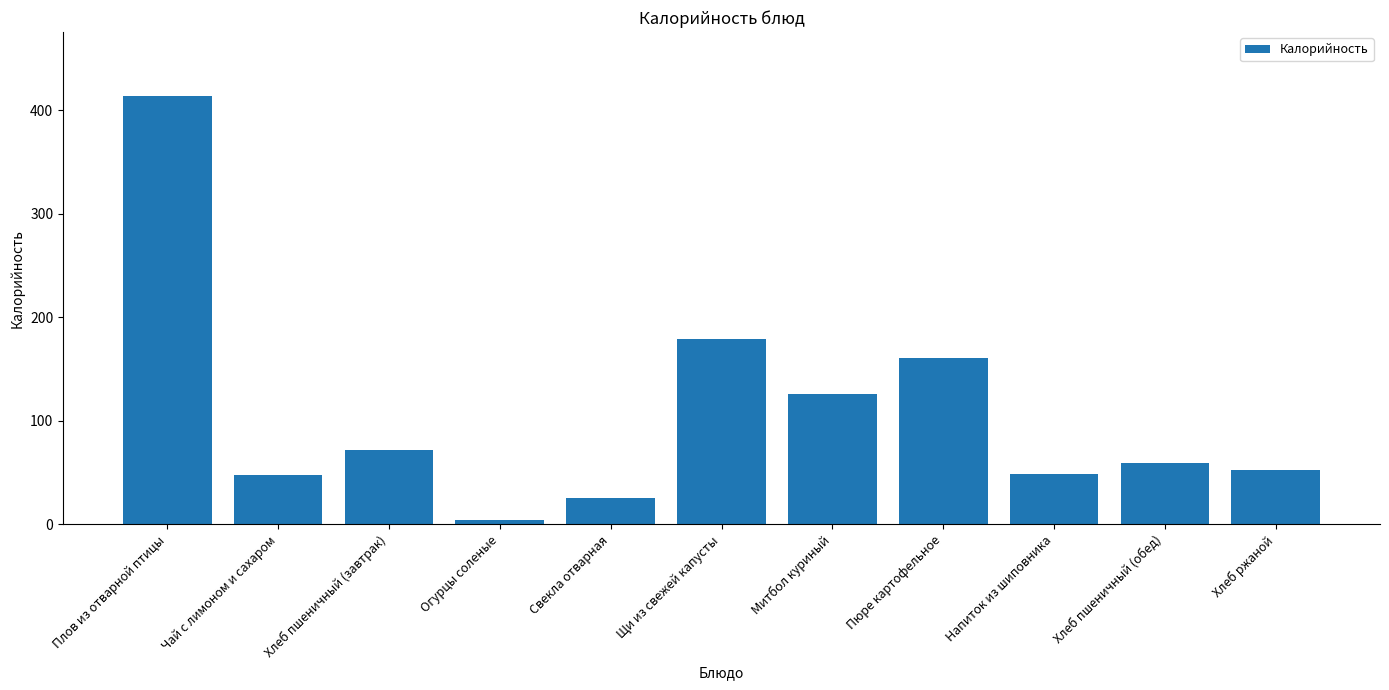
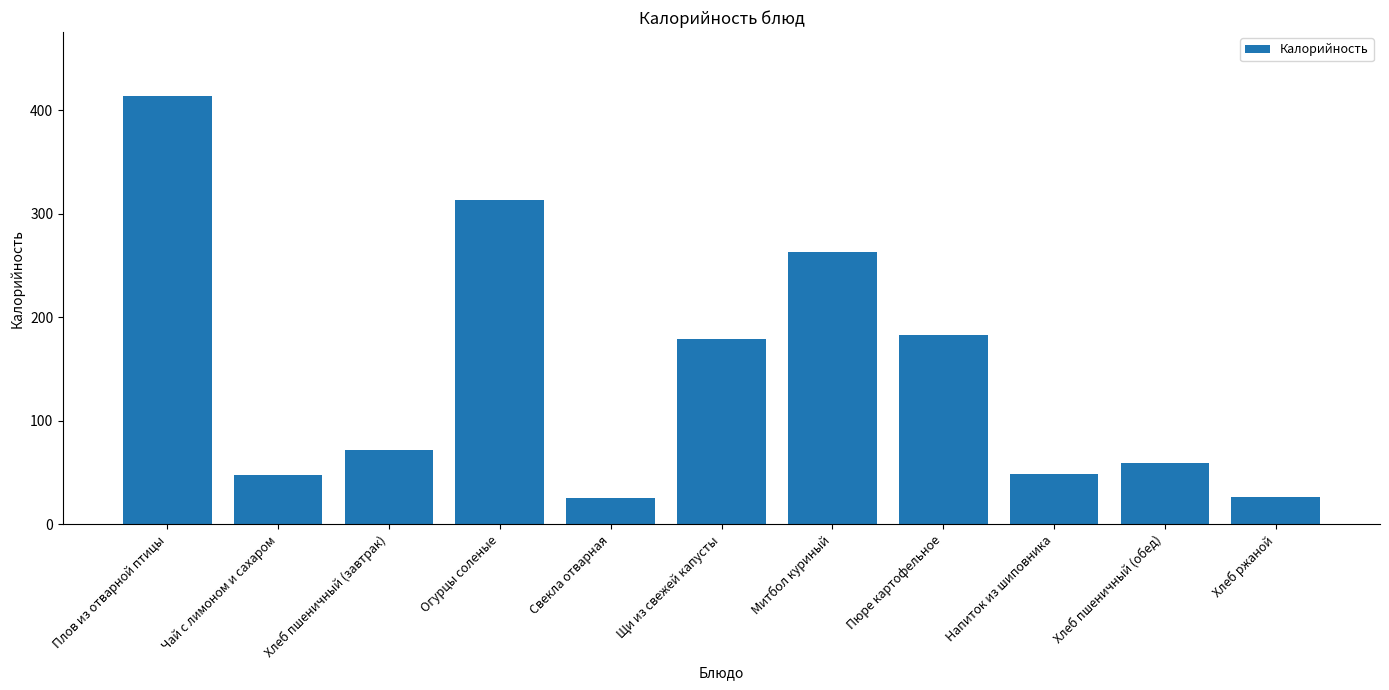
Огурцы соленые: 4 -> 313
Митбол куриный: 126 -> 263
Пюре картофельное: 161 -> 183
Хлеб ржаной: 52 -> 27
